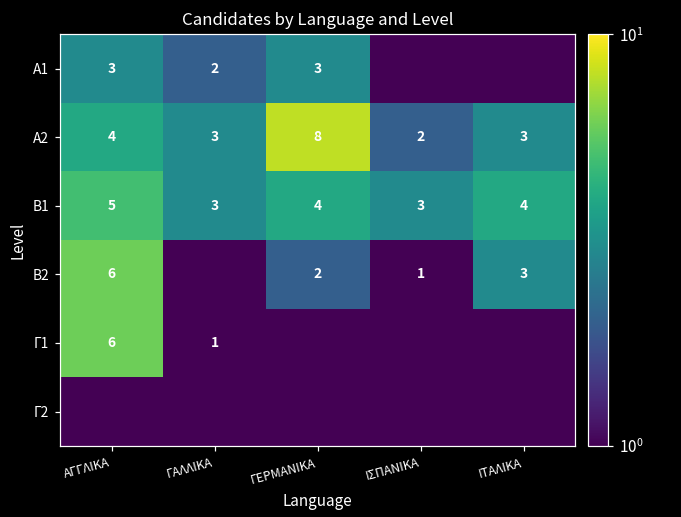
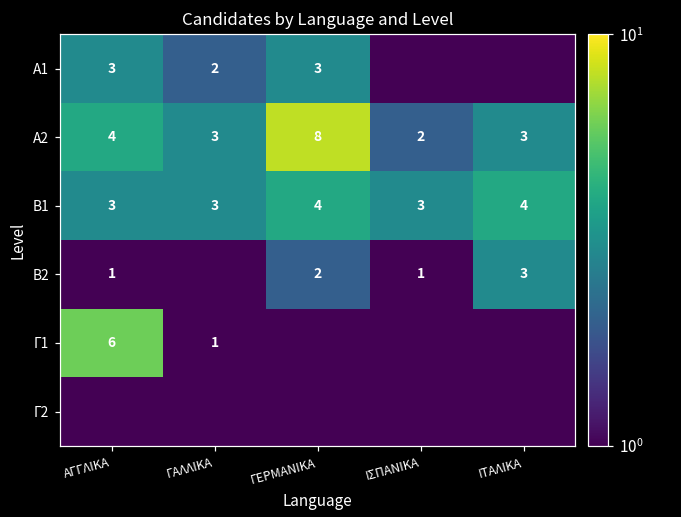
Β1, ΑΓΓΛΙΚΑ: 5 -> 3
Β2, ΑΓΓΛΙΚΑ: 6 -> 1
